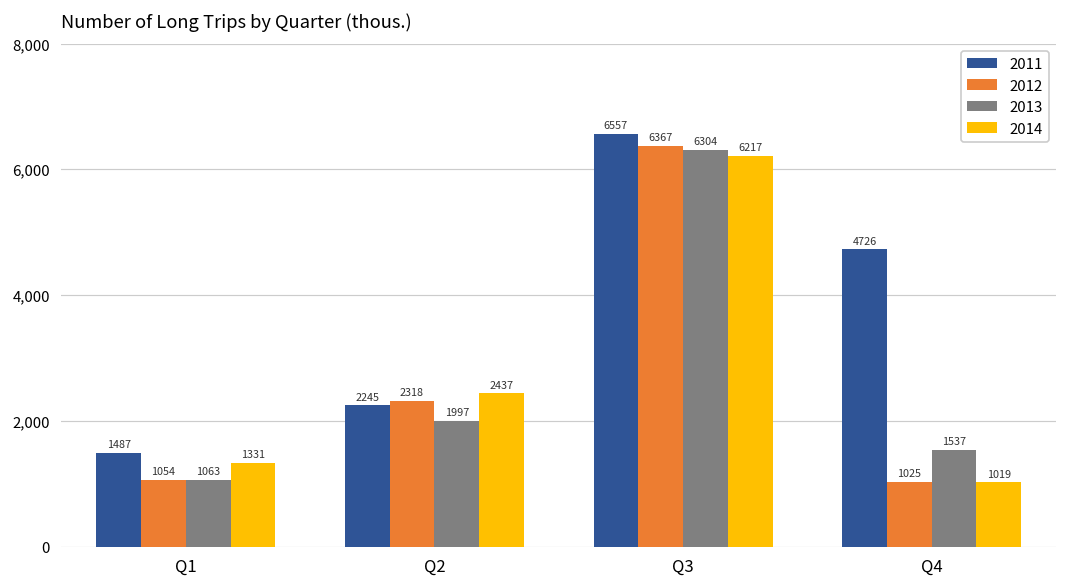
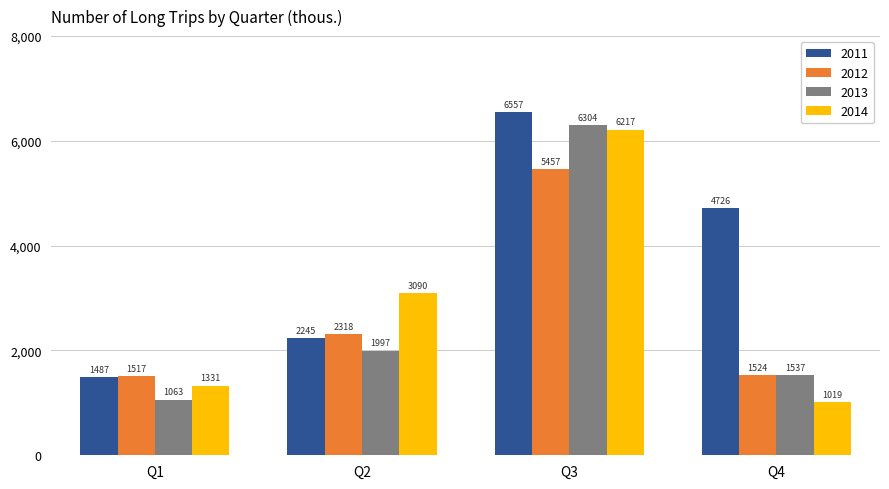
2012, Q1: 1054 -> 1517
2014, Q2: 2437 -> 3090
2012, Q3: 6367 -> 5457
2012, Q4: 1025 -> 1524
